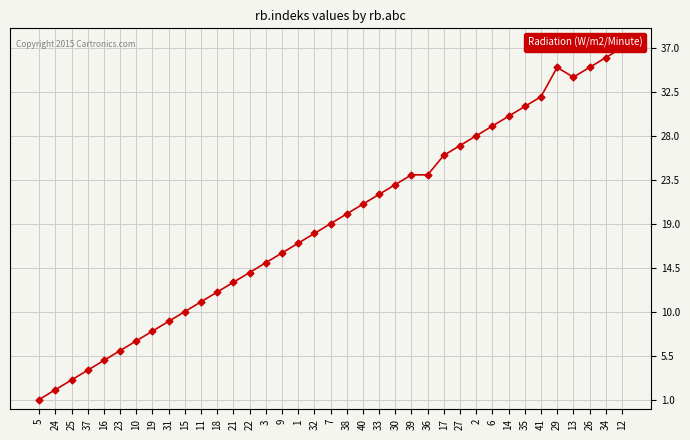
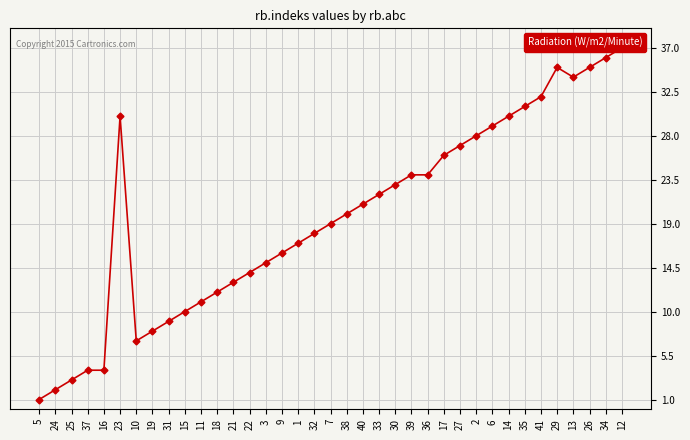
16: 5 -> 4
23: 6 -> 30
